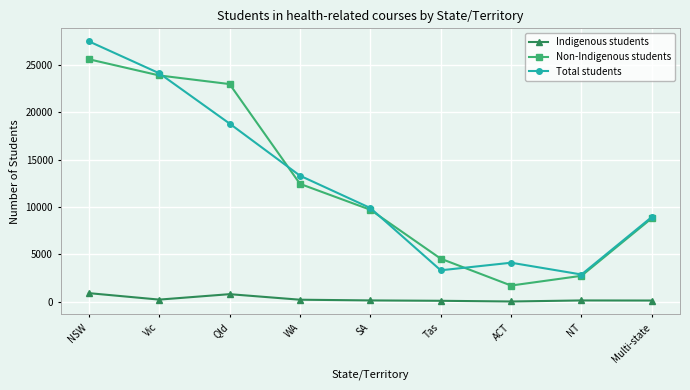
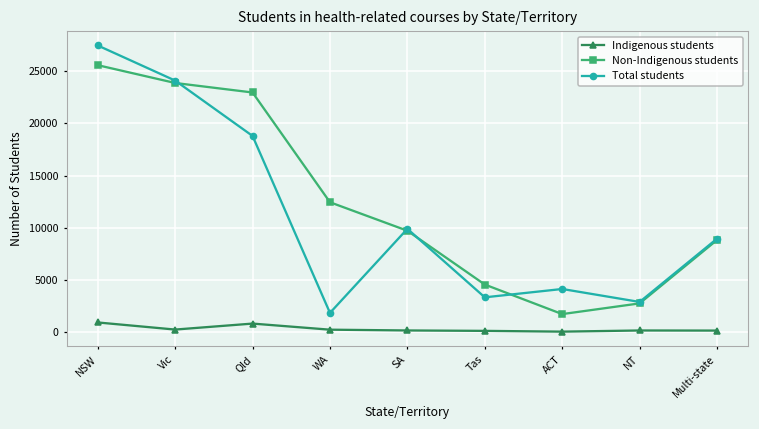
Total students, WA: 13000 -> 2000
